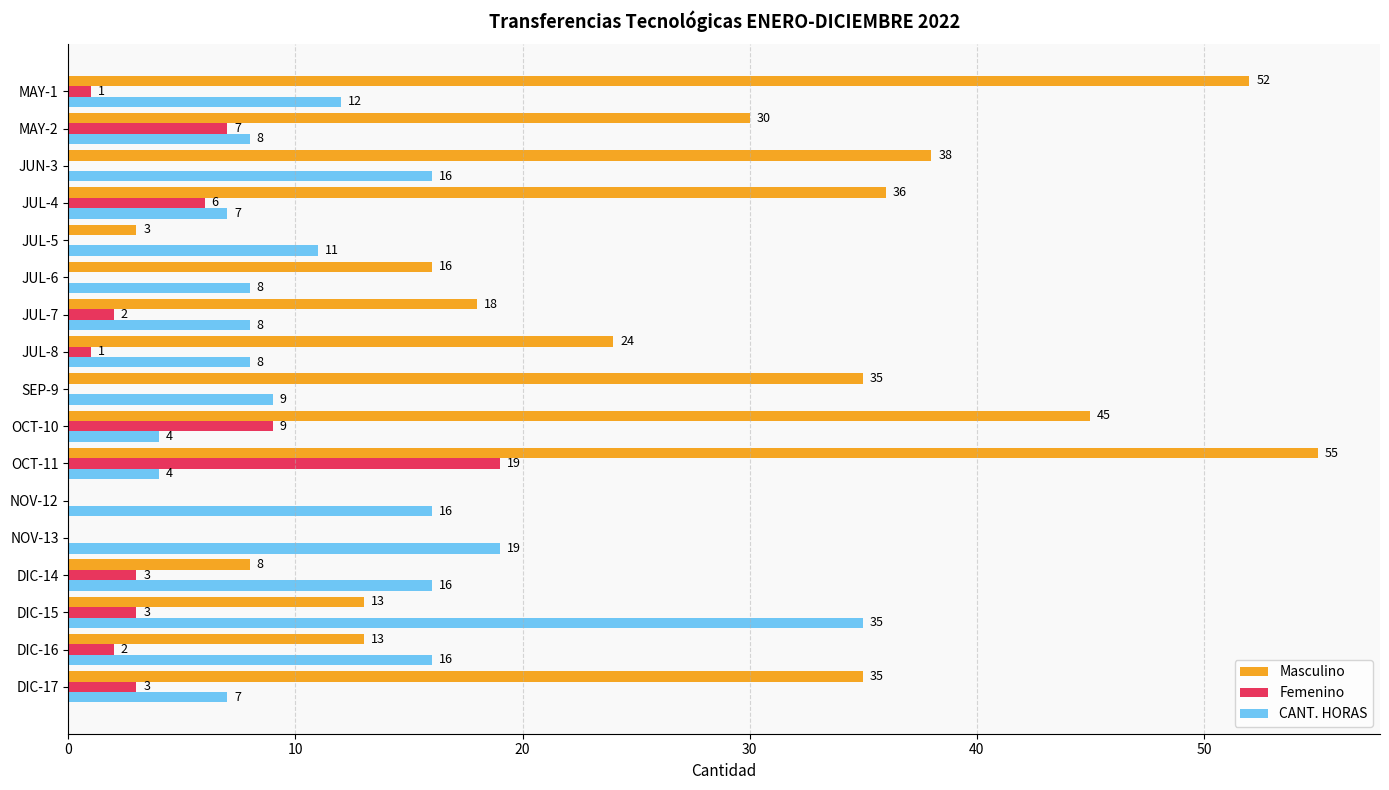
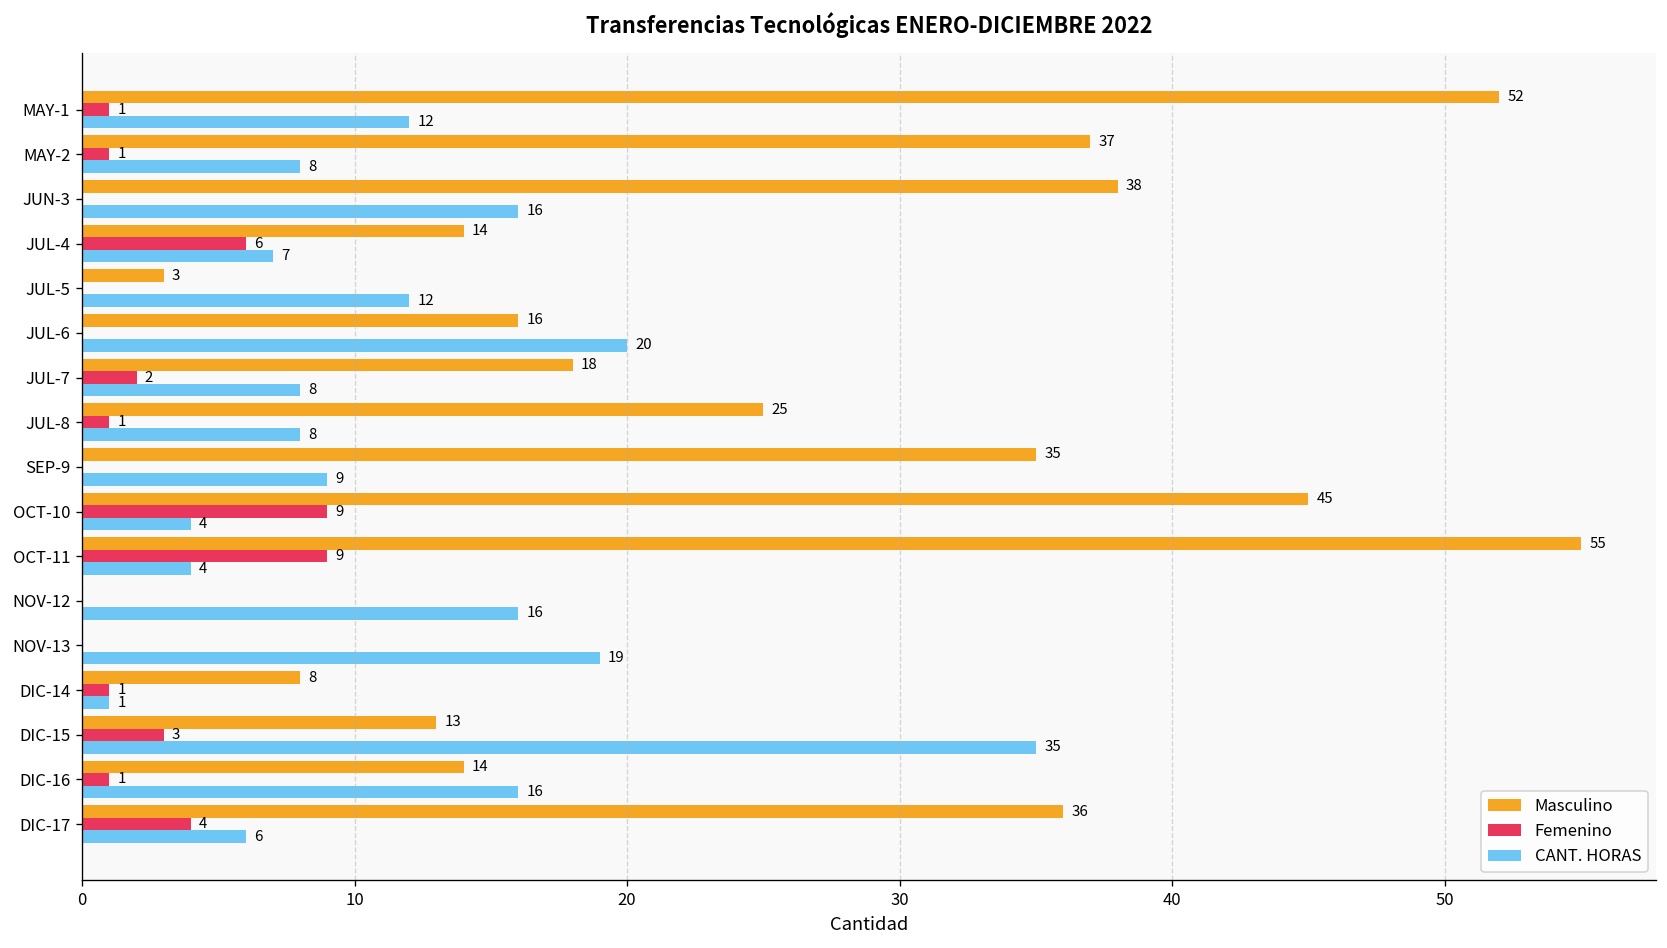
Masculino, MAY-2: 30 -> 37
Femenino, MAY-2: 7 -> 1
Masculino, JUL-4: 36 -> 14
CANT. HORAS, JUL-5: 11 -> 12
CANT. HORAS, JUL-6: 8 -> 20
Masculino, JUL-8: 24 -> 25
Femenino, OCT-11: 19 -> 9
Femenino, DIC-14: 3 -> 1
CANT. HORAS, DIC-14: 16 -> 1
Masculino, DIC-16: 13 -> 14
Femenino, DIC-16: 2 -> 1
Masculino, DIC-17: 35 -> 36
Femenino, DIC-17: 3 -> 4
CANT. HORAS, DIC-17: 7 -> 6
